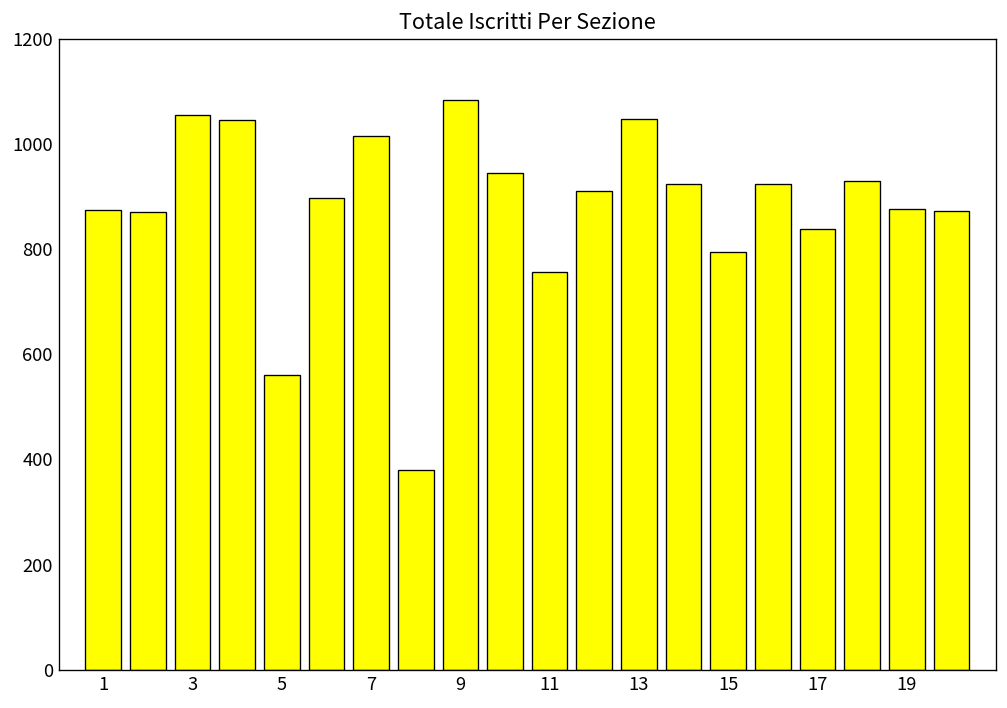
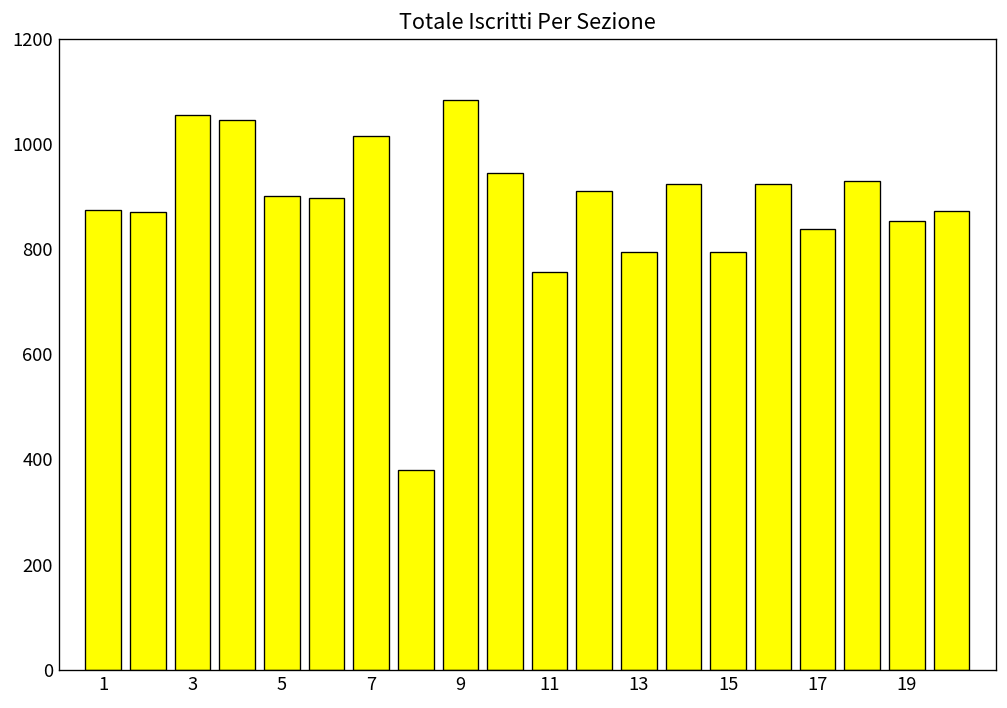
5: 560 -> 900
13: 1050 -> 800
19: 880 -> 850
